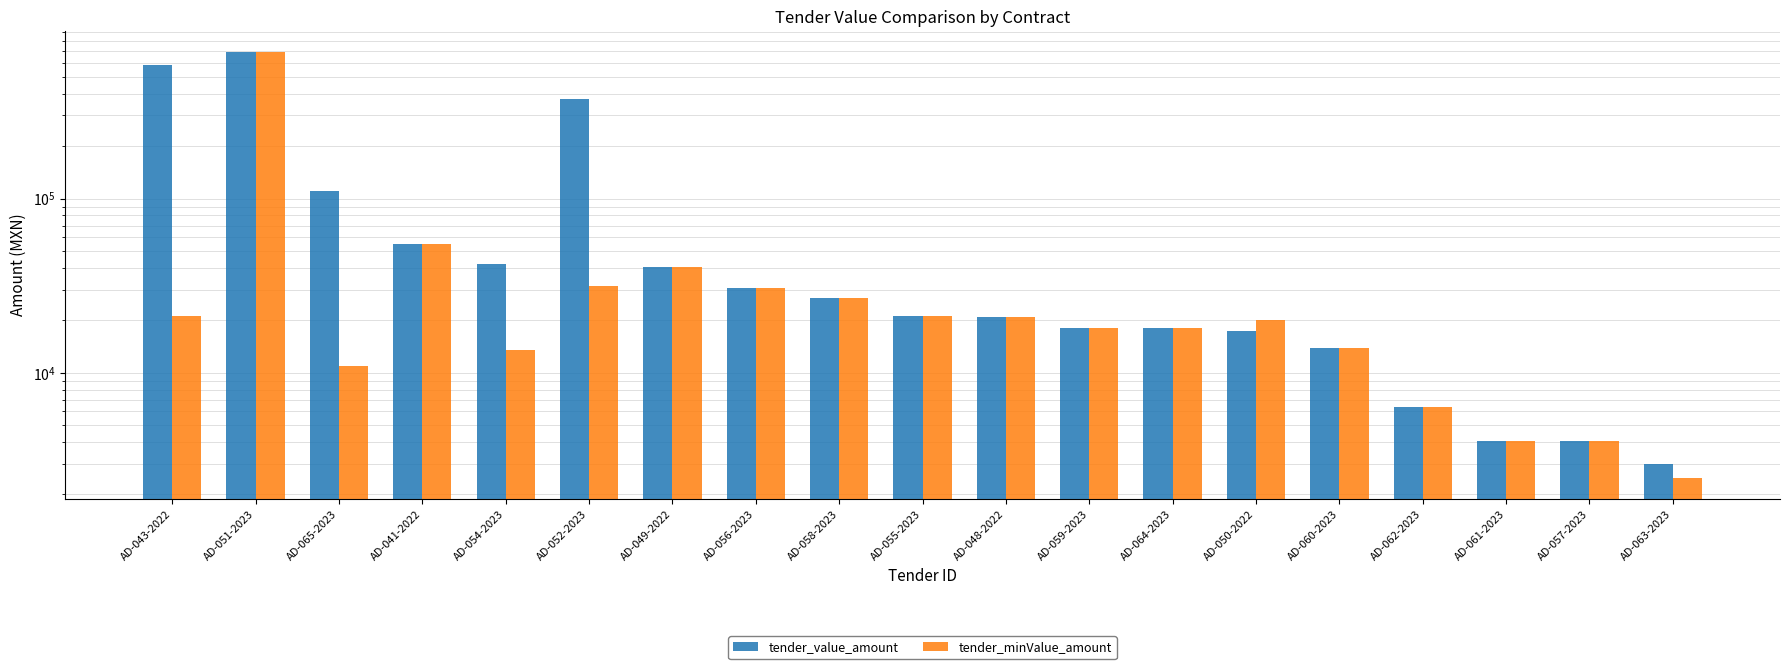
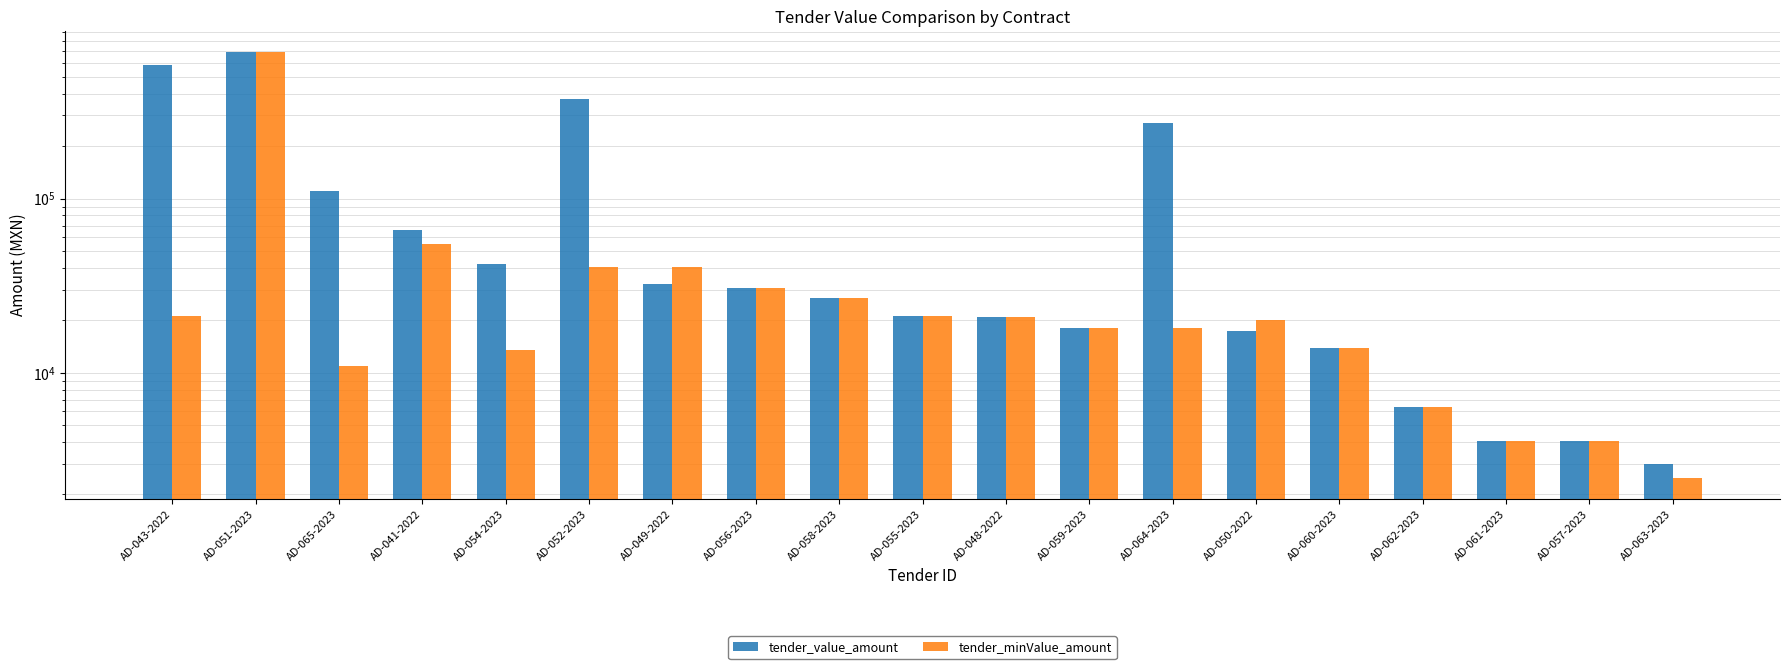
tender_value_amount, AD-041-2022: 55000 -> 66000
tender_minValue_amount, AD-052-2023: 31000 -> 40000
tender_value_amount, AD-049-2022: 40000 -> 32000
tender_value_amount, AD-064-2023: 18000 -> 270000
